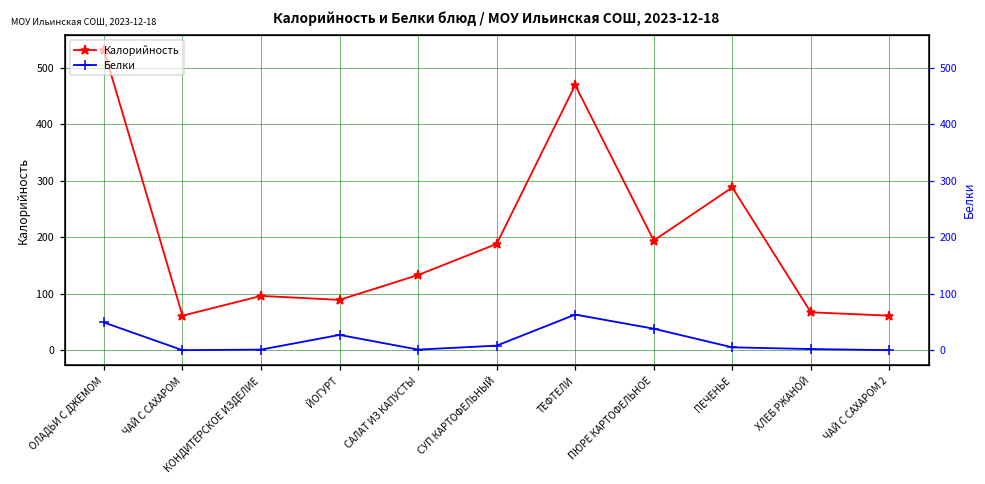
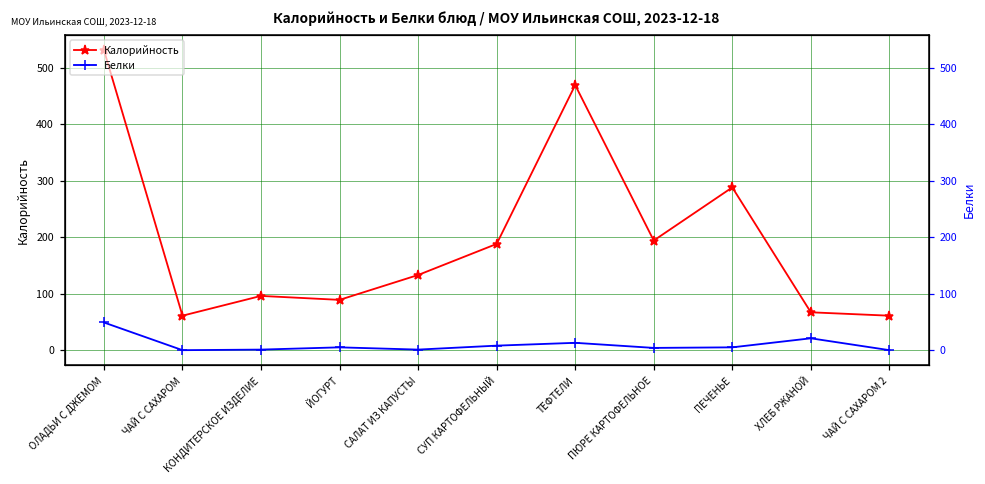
Белки, ЙОГУРТ: 30 -> 10
Белки, ТЕФТЕЛИ: 60 -> 10
Белки, ПЮРЕ КАРТОФЕЛЬНОЕ: 40 -> 0
Белки, ХЛЕБ РЖАНОЙ: 0 -> 20
